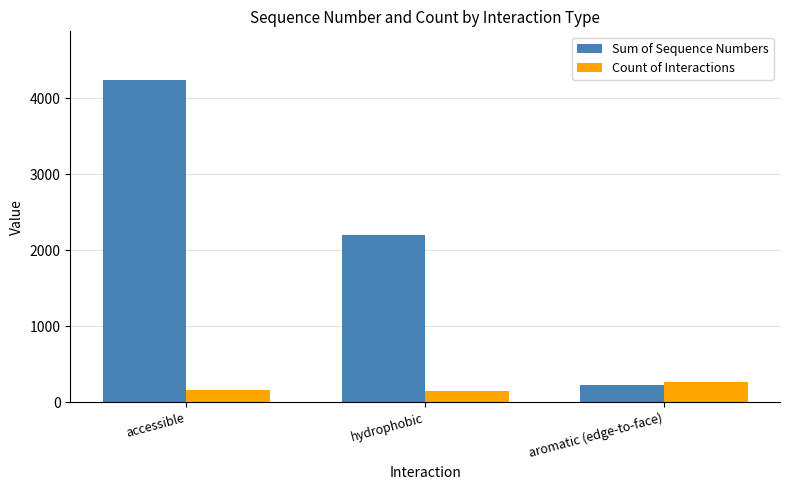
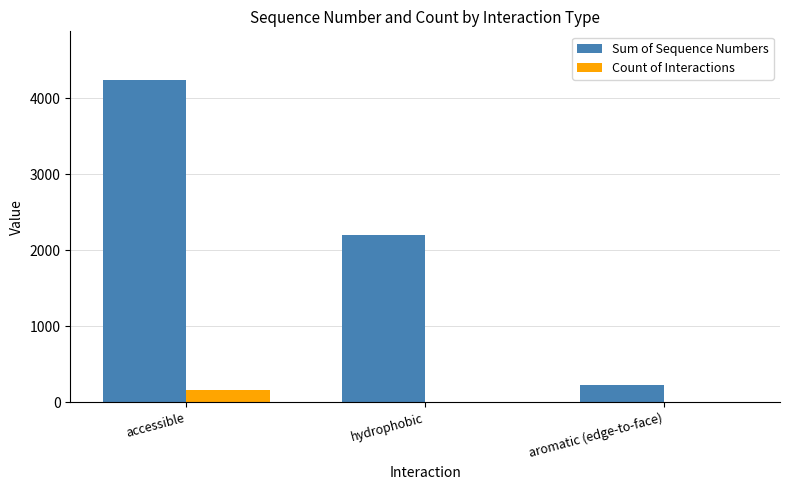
Count of Interactions, hydrophobic: 100 -> 0
Count of Interactions, aromatic (edge-to-face): 300 -> 0
